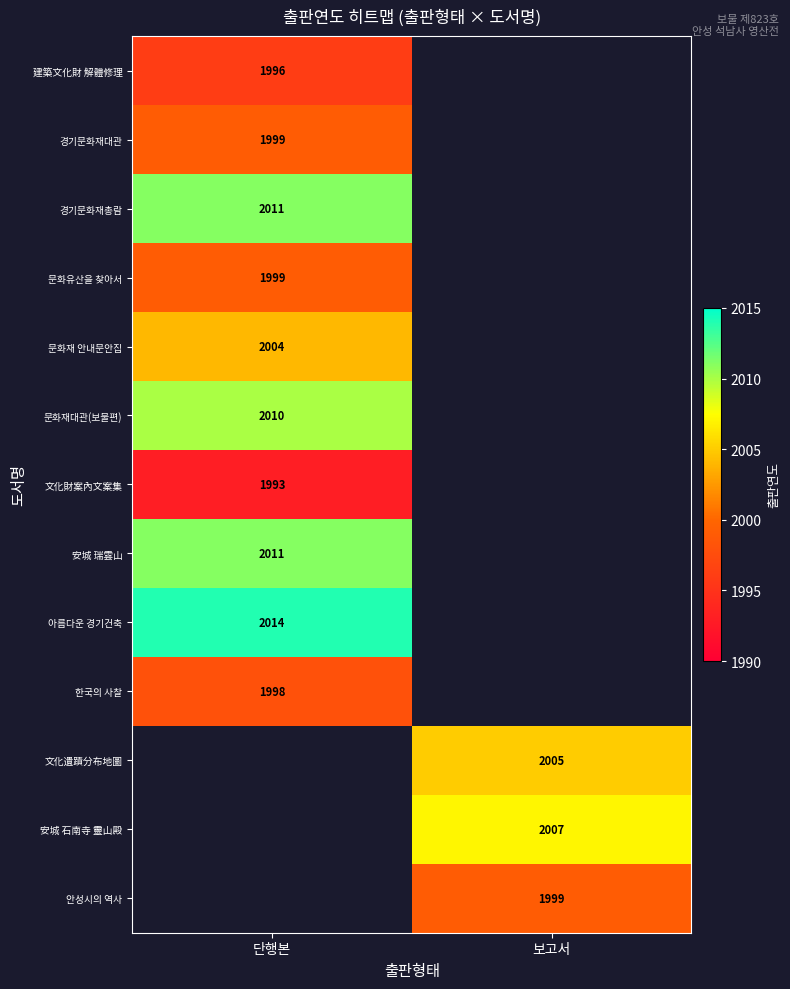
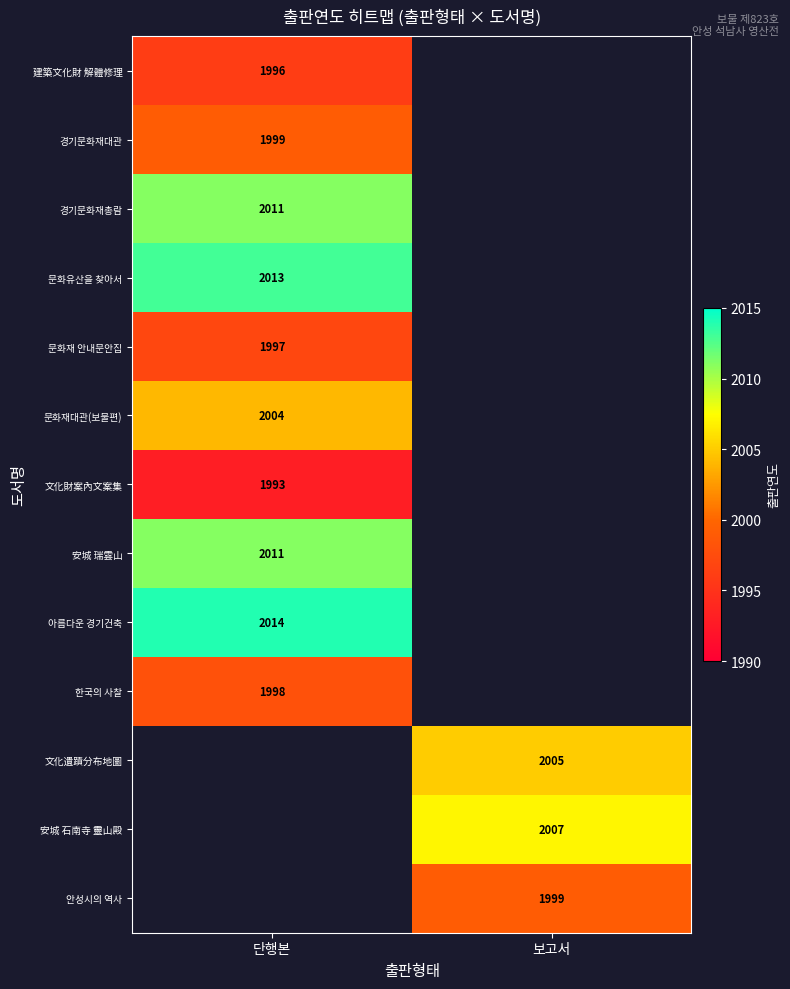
문화유산을 찾아서, 단행본: 1999 -> 2013
문화재 안내문안집, 단행본: 2004 -> 1997
문화재대관(보물편), 단행본: 2010 -> 2004
